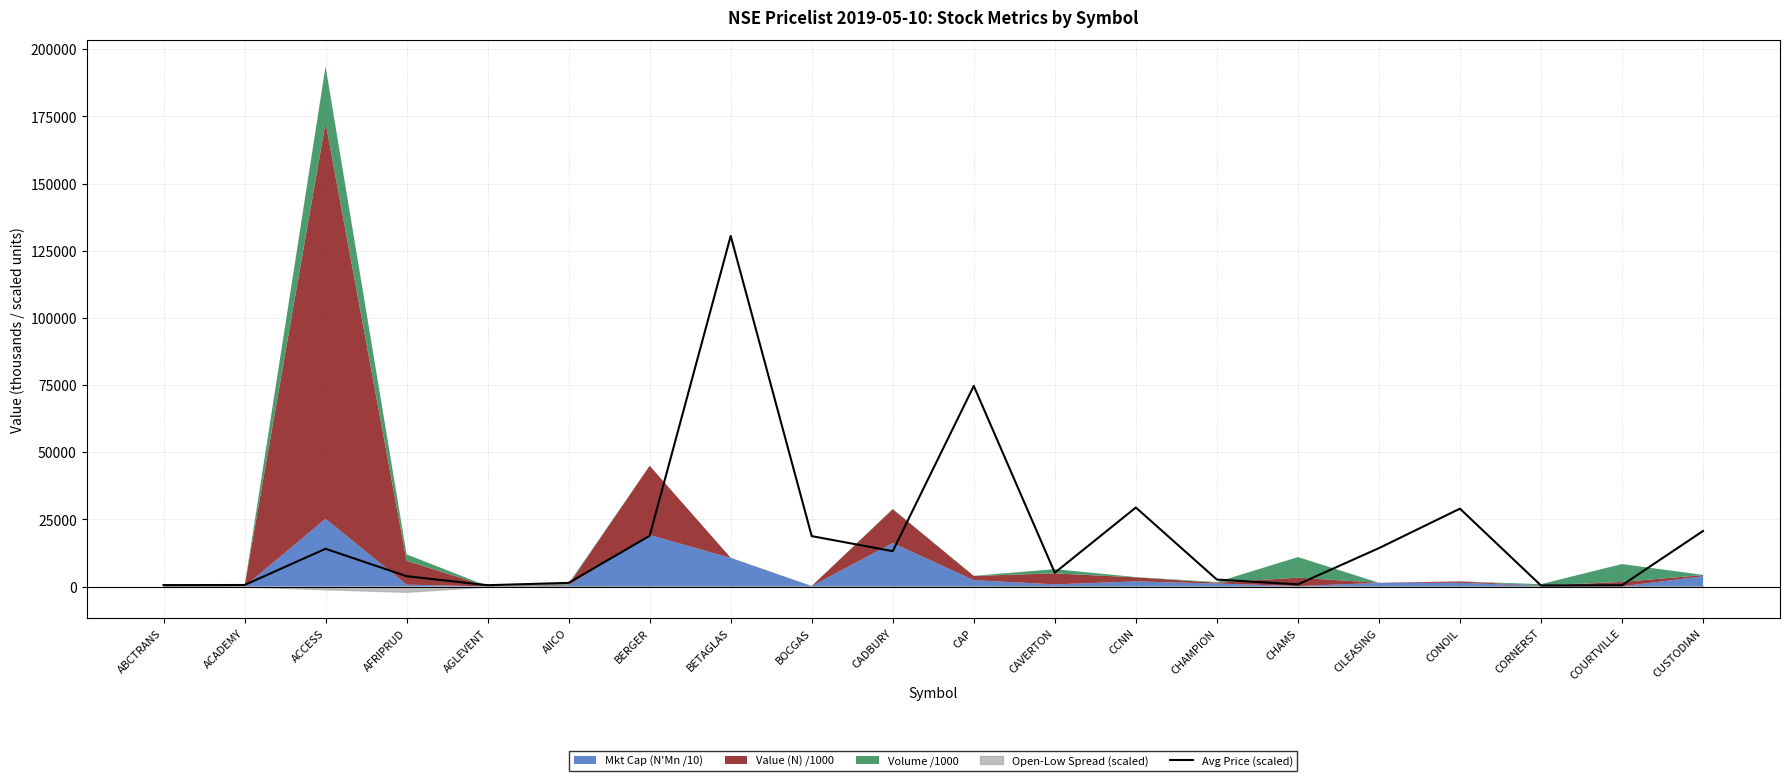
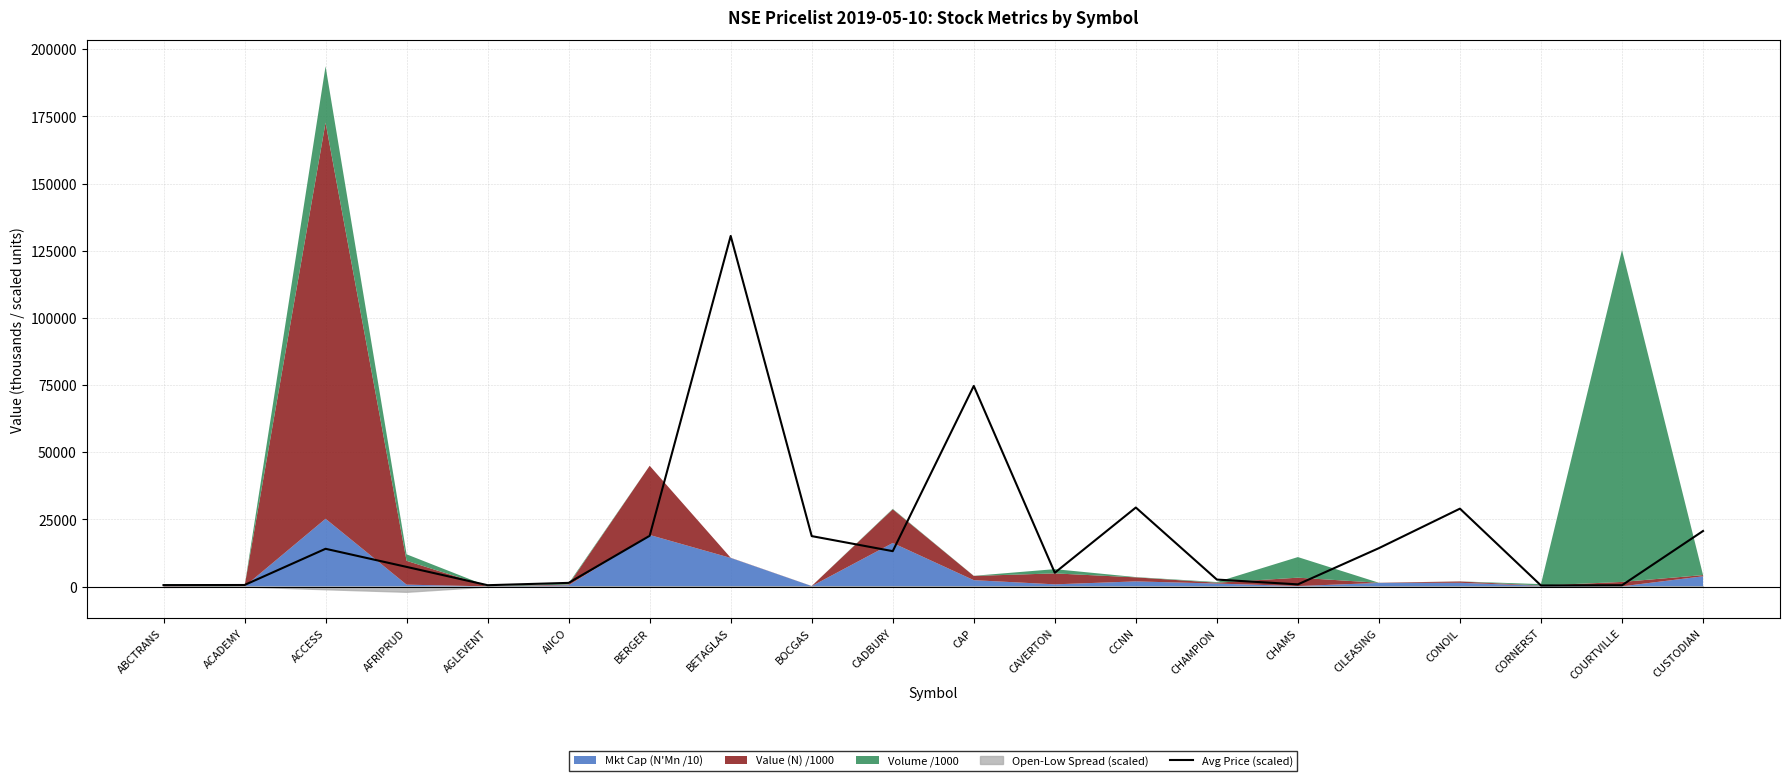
Avg Price (scaled), AFRIPRUD: 4000 -> 7000
Volume /1000, COURTVILLE: 7000 -> 124000
